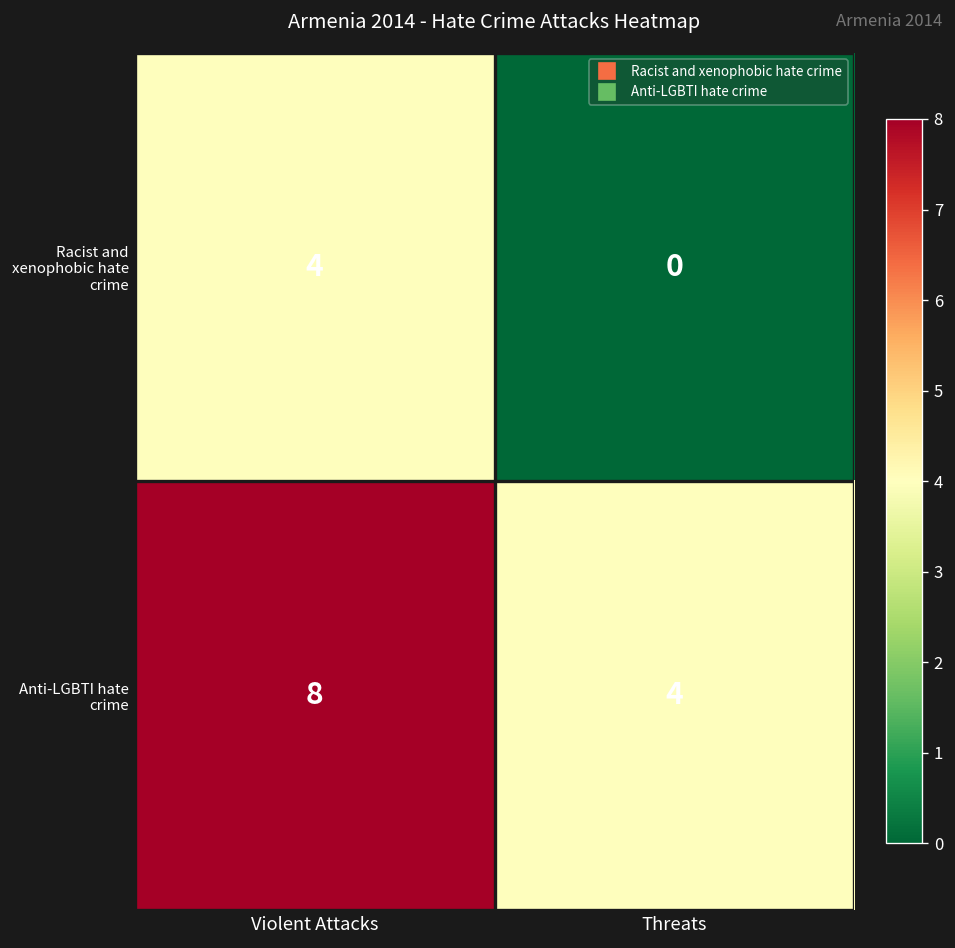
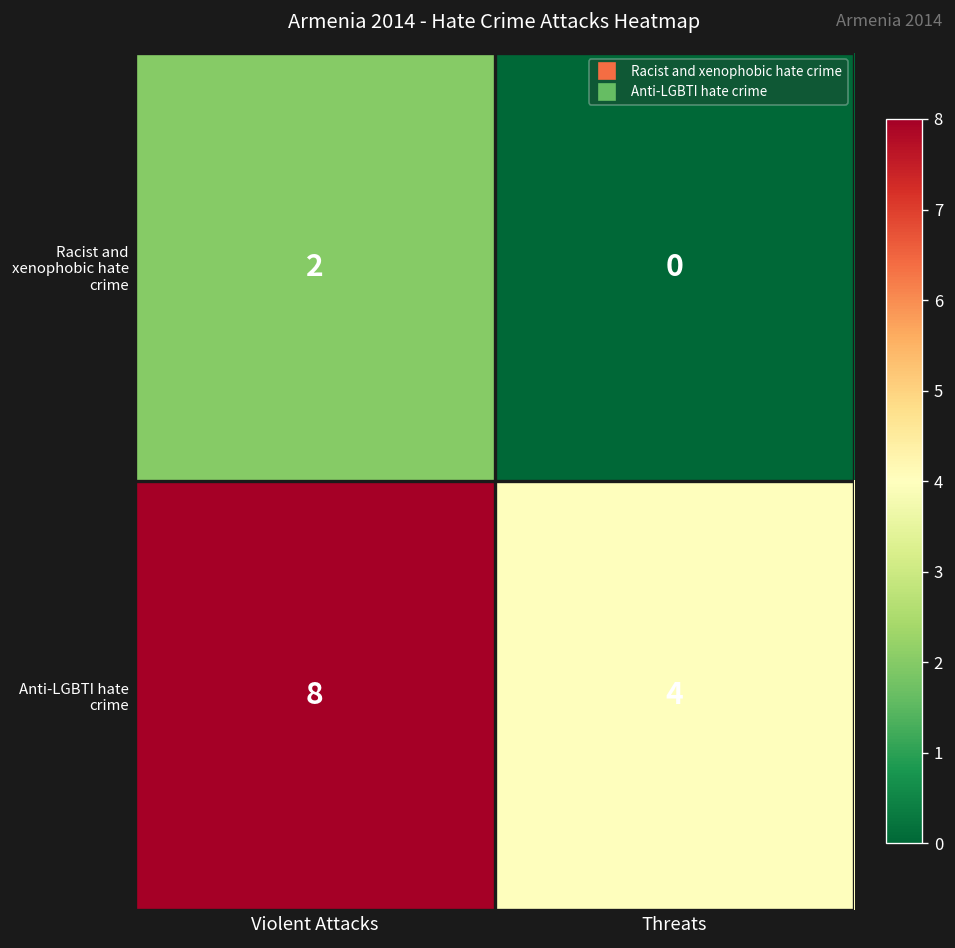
Racist and xenophobic hate crime, Violent Attacks: 4 -> 2
